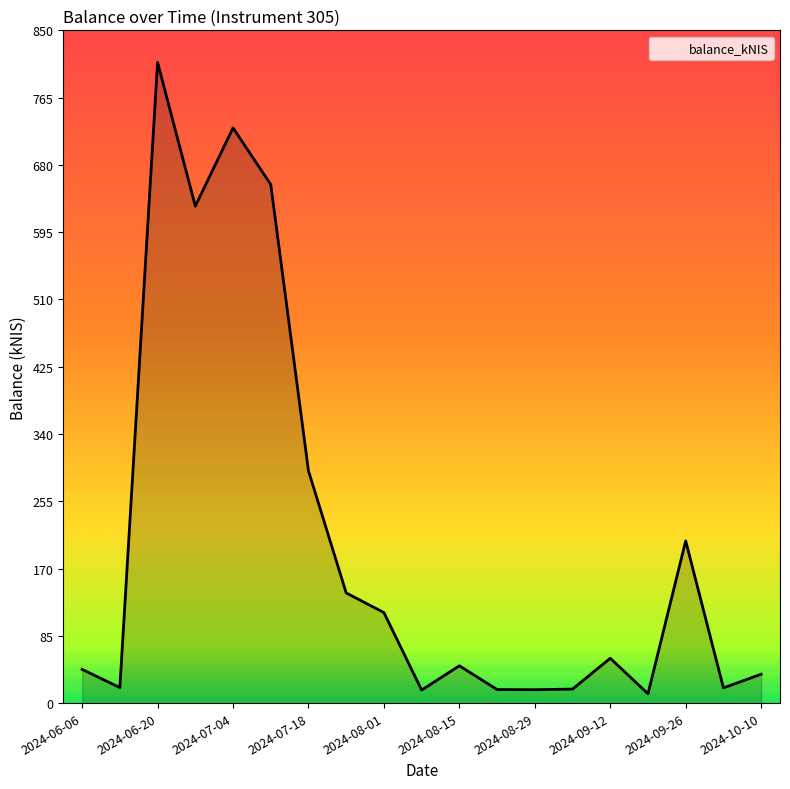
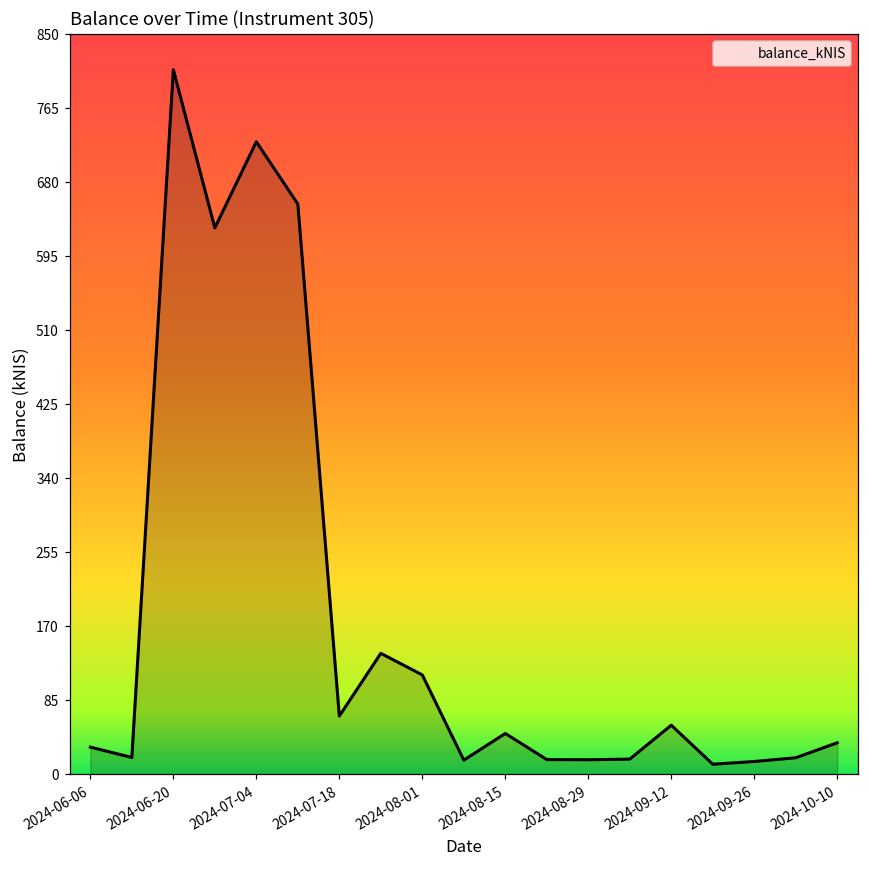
2024-06-06: 40 -> 30
2024-07-18: 290 -> 70
2024-09-26: 200 -> 10
